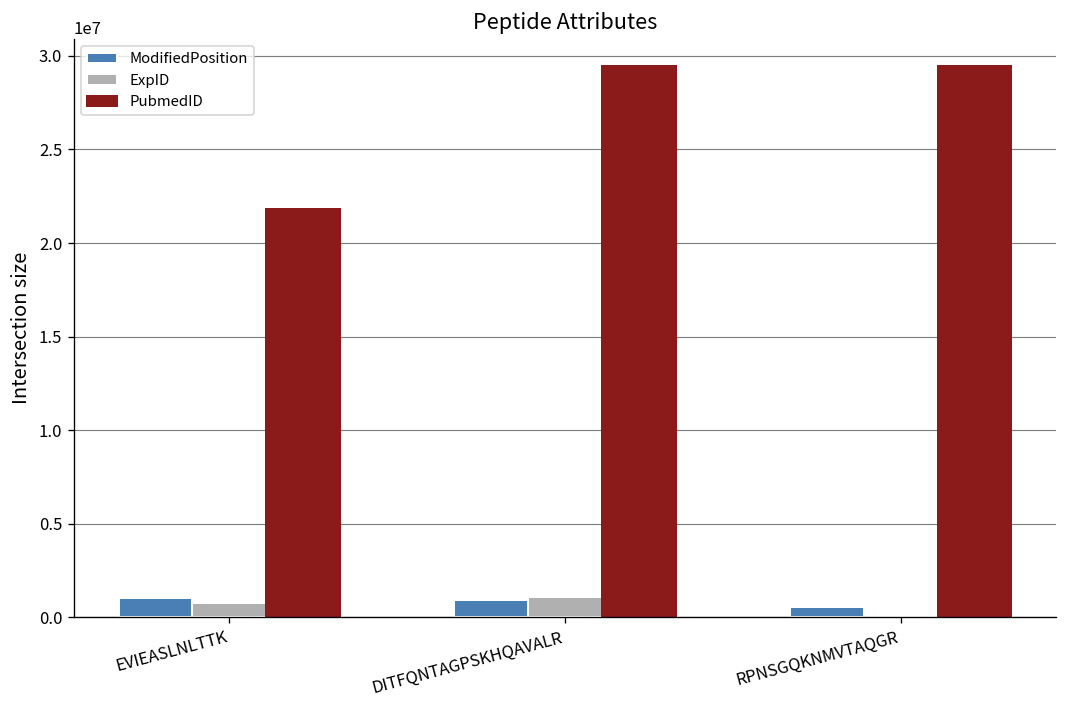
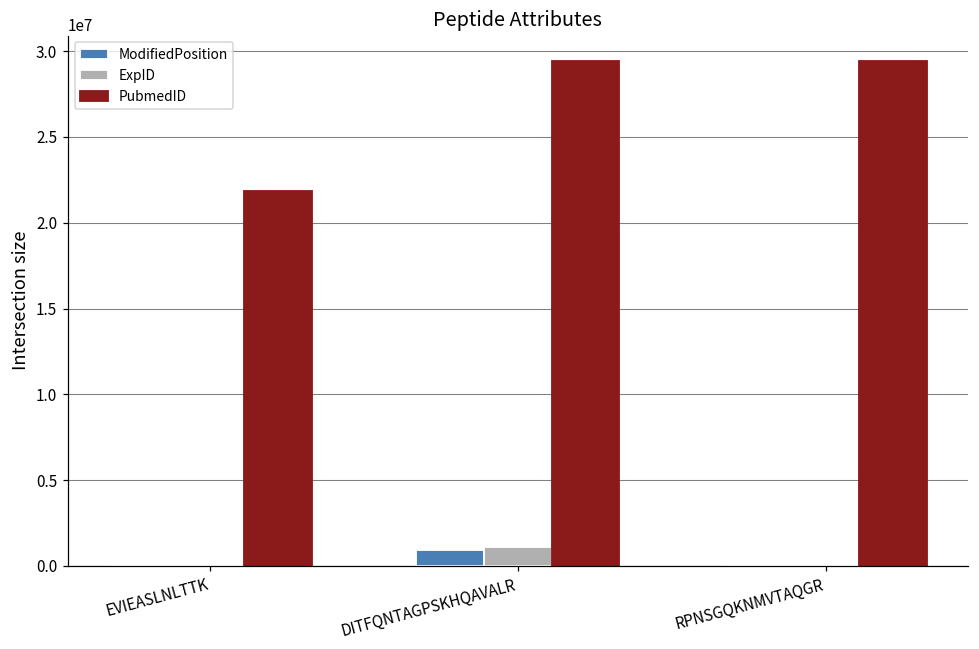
ModifiedPosition, EVIEASLNLTTK: 1000000 -> 0
ExpID, EVIEASLNLTTK: 800000 -> 0
ModifiedPosition, RPNSGQKNMVTAQGR: 500000 -> 0
